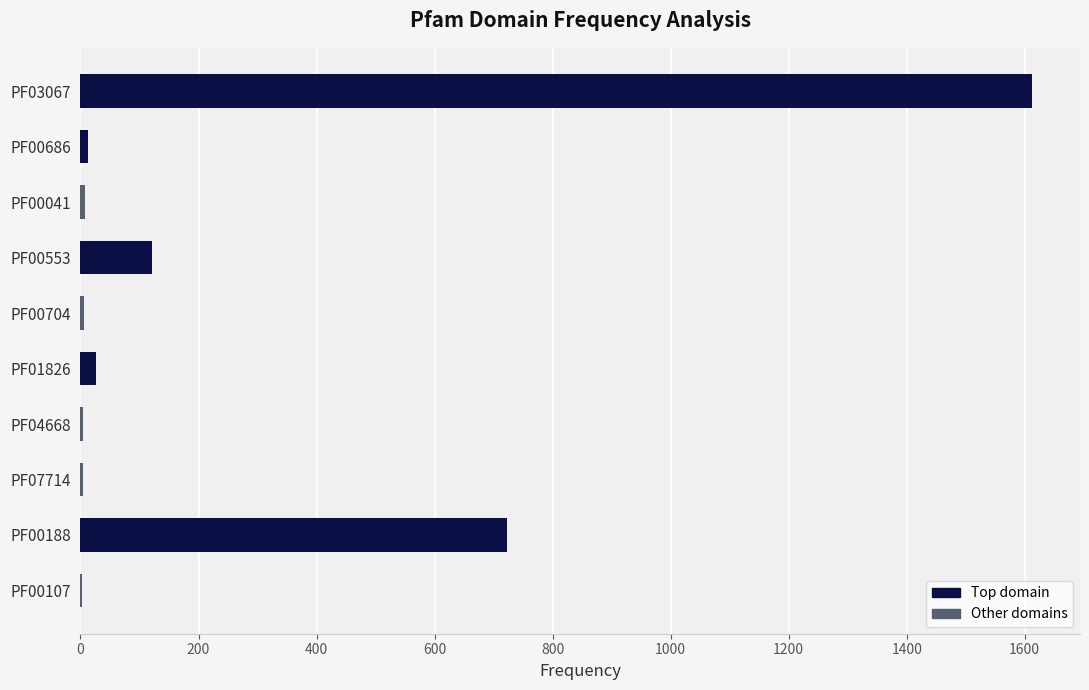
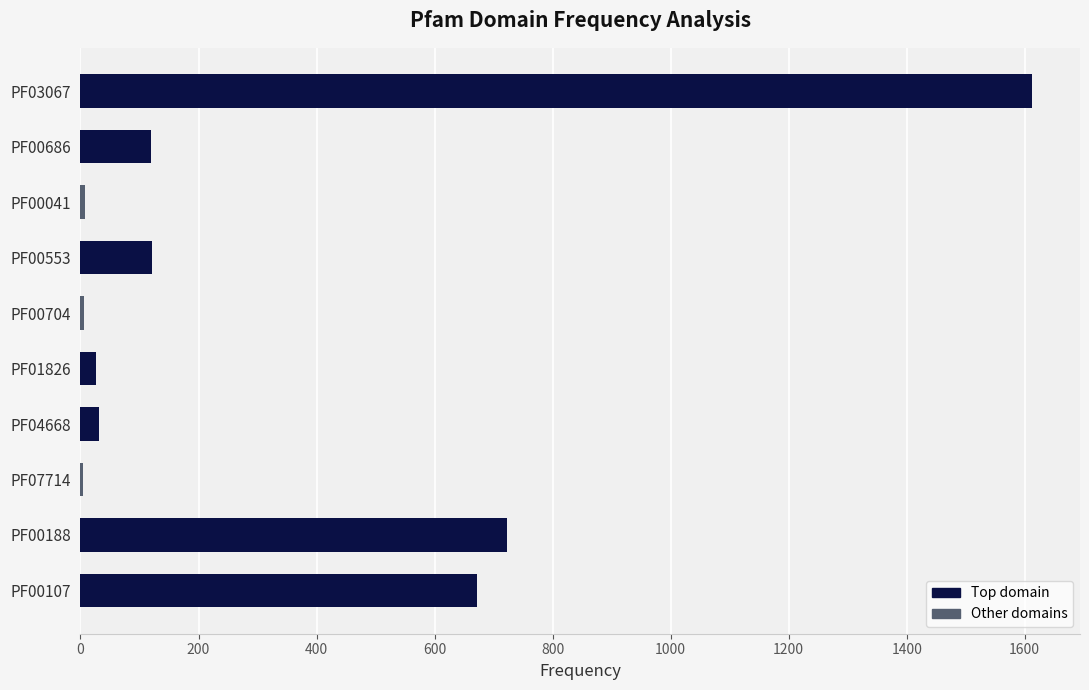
PF00686: 10 -> 120
PF04668: 10 -> 30
PF00107: 0 -> 670
